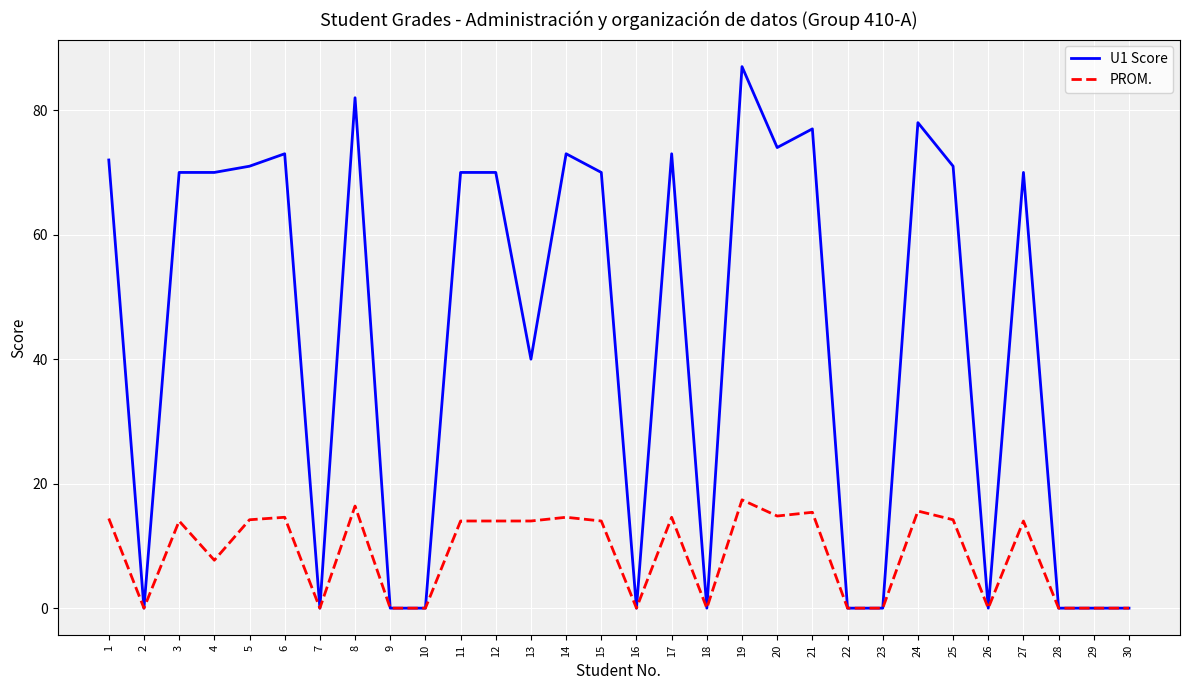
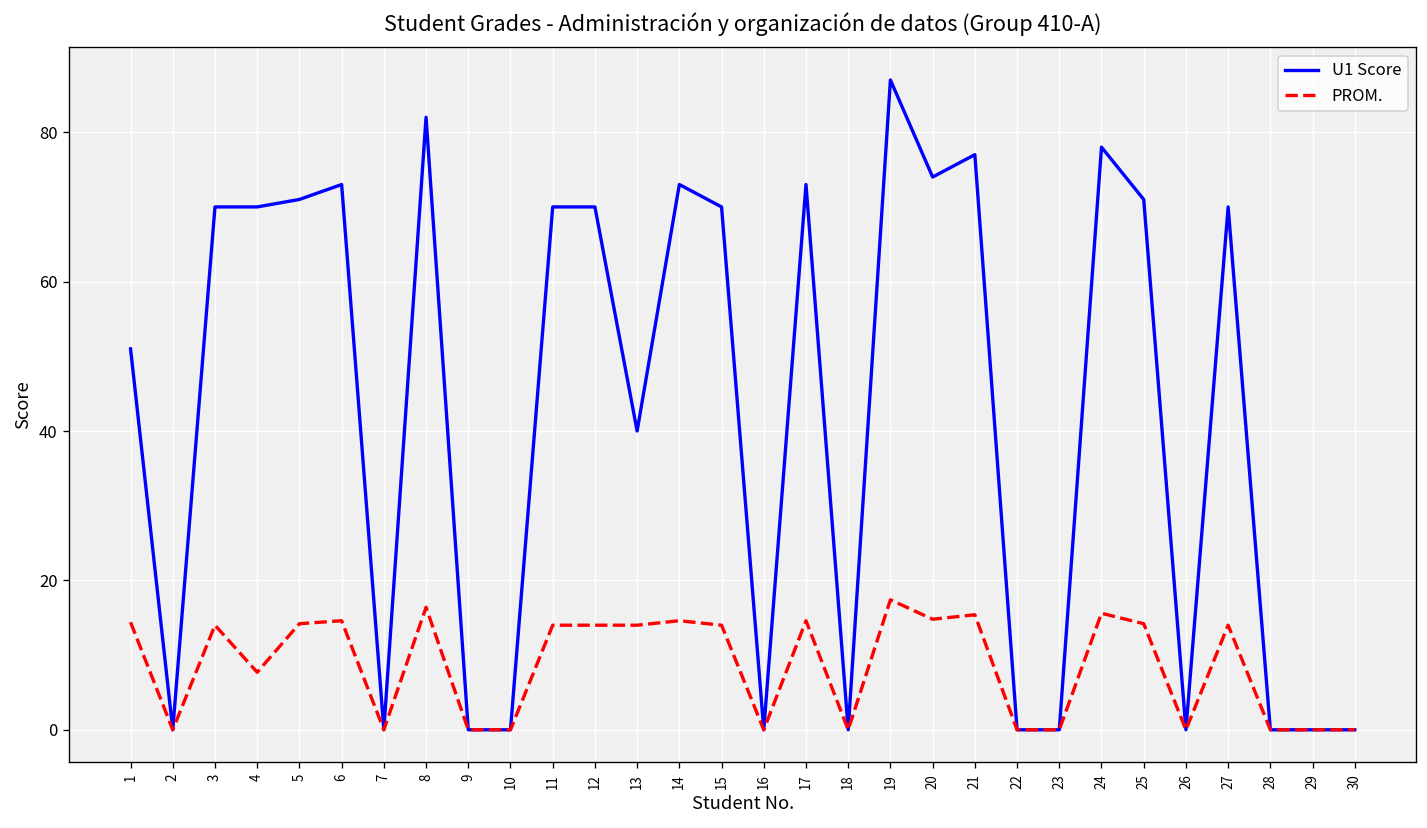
U1 Score, 1: 72 -> 51
